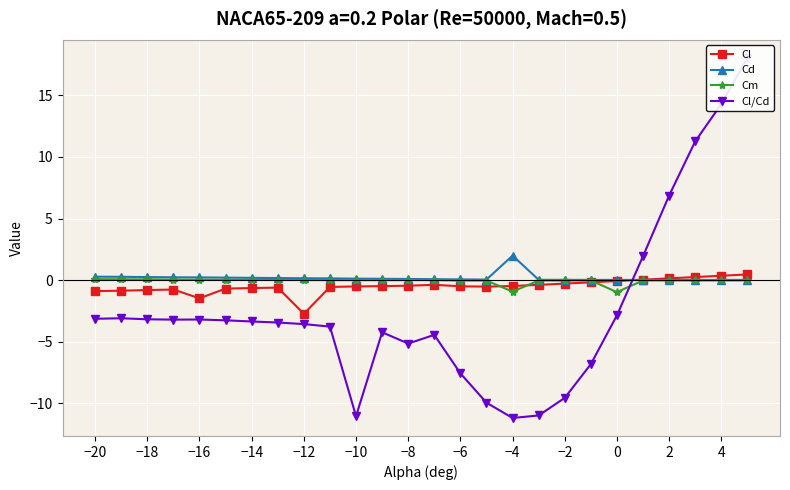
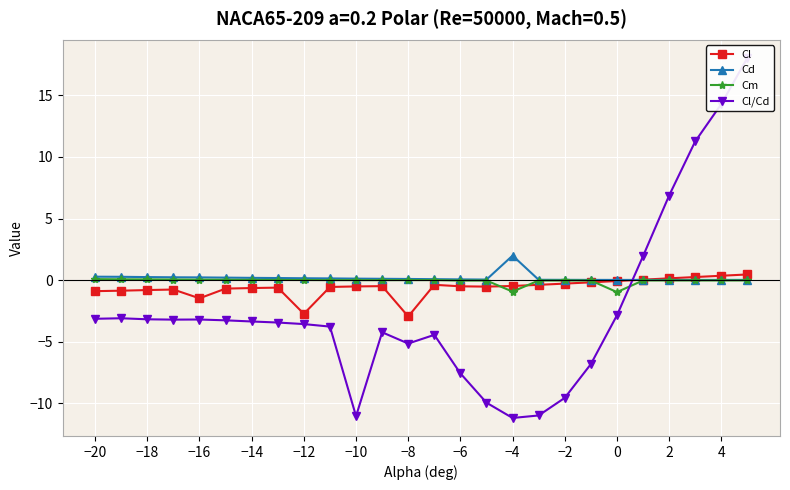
Cl, −8: -0.4 -> -2.9
